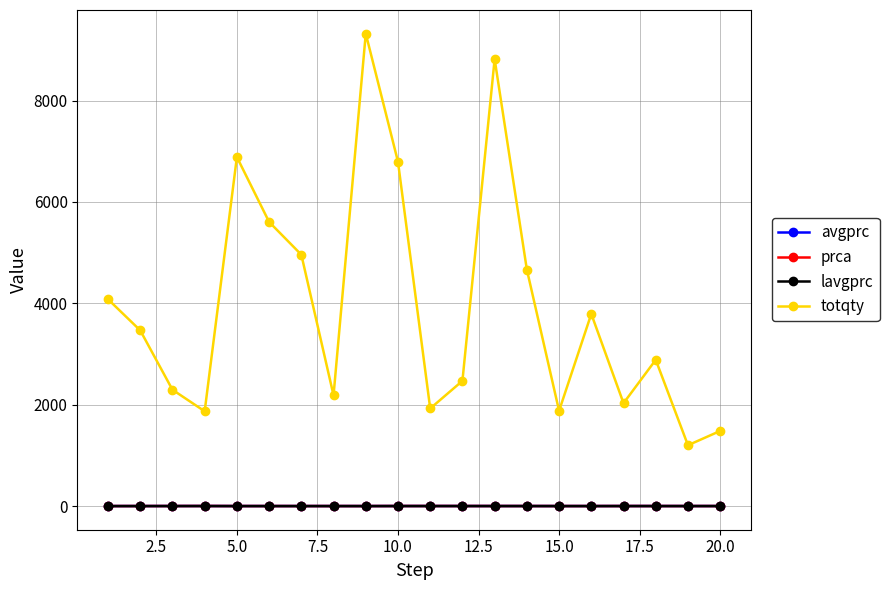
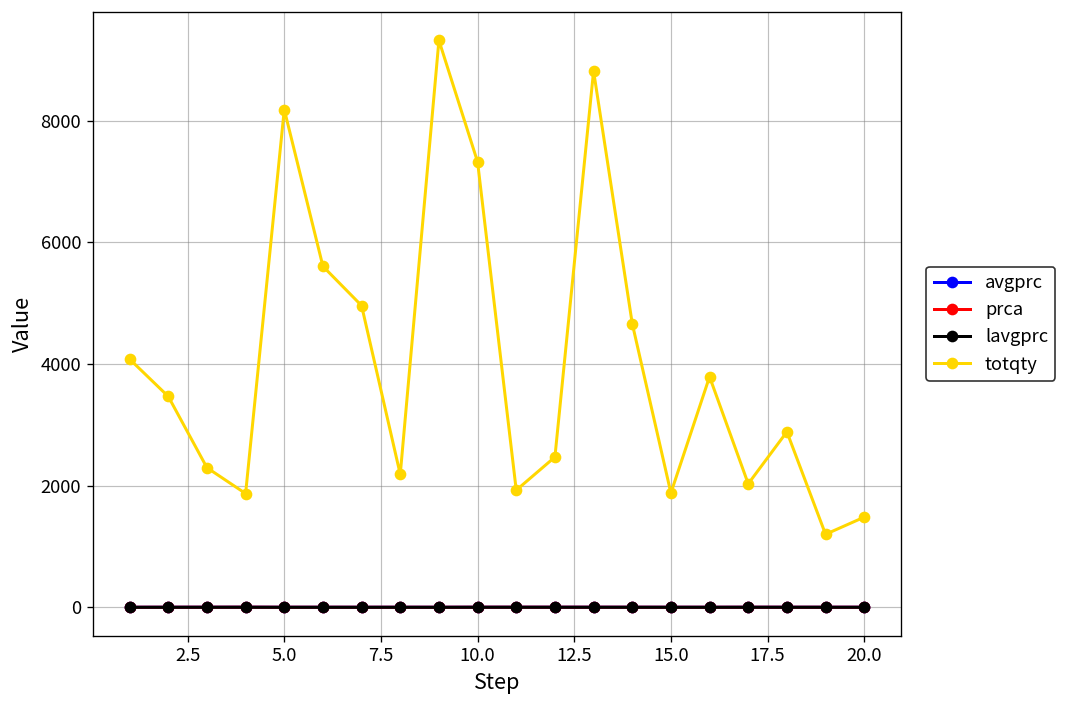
totqty, 5.0: 6900 -> 8200
totqty, 10.0: 6800 -> 7300
